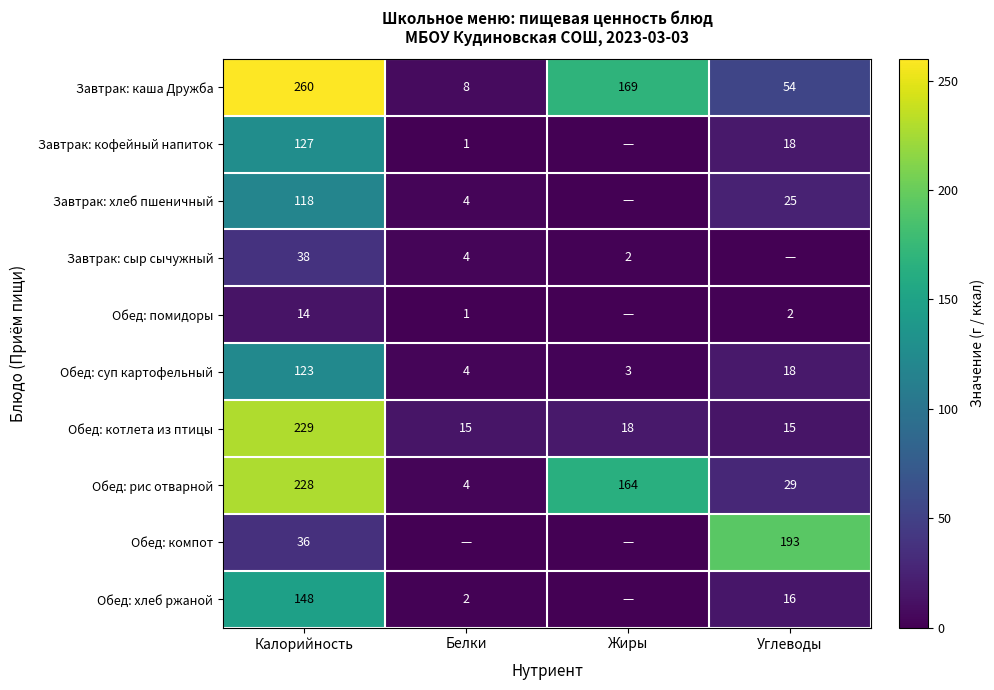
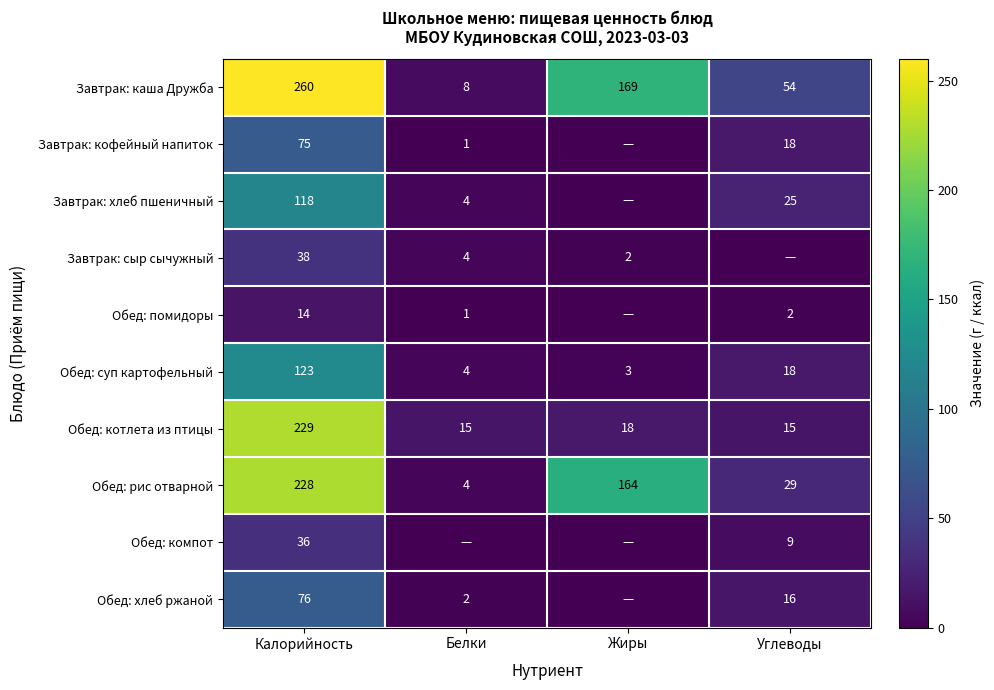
Завтрак: кофейный напиток, Калорийность: 127 -> 75
Обед: компот, Углеводы: 193 -> 9
Обед: хлеб ржаной, Калорийность: 148 -> 76
